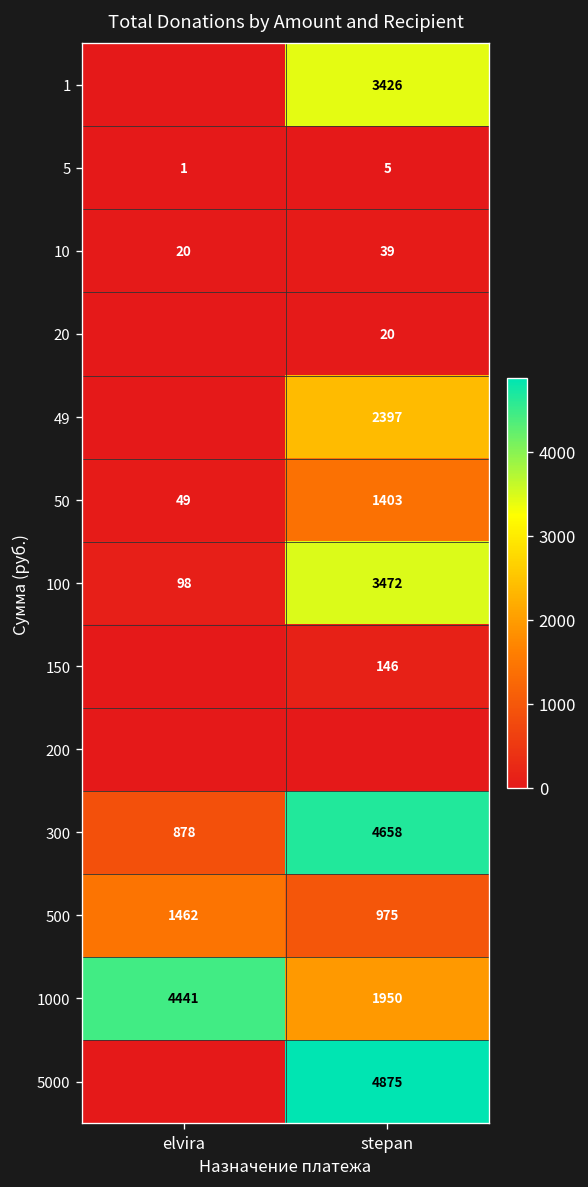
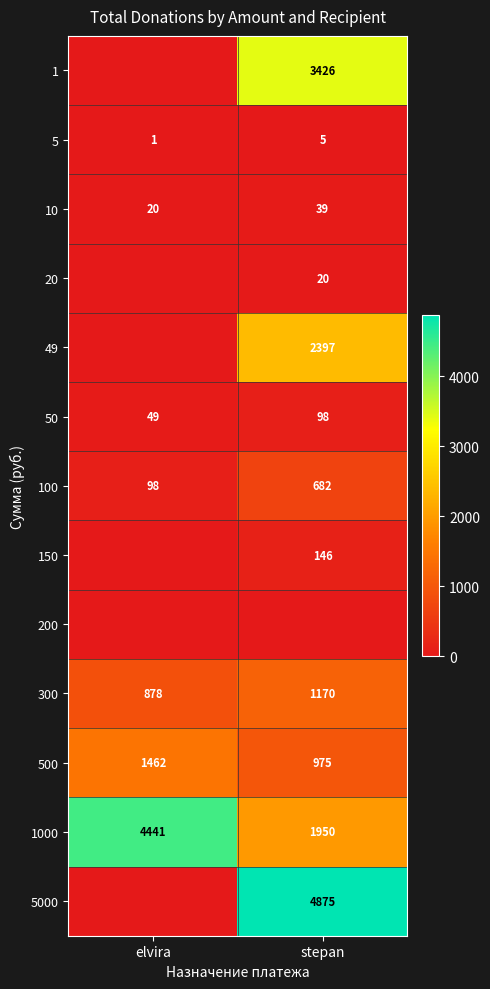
50, stepan: 1403 -> 98
100, stepan: 3472 -> 682
300, stepan: 4658 -> 1170
